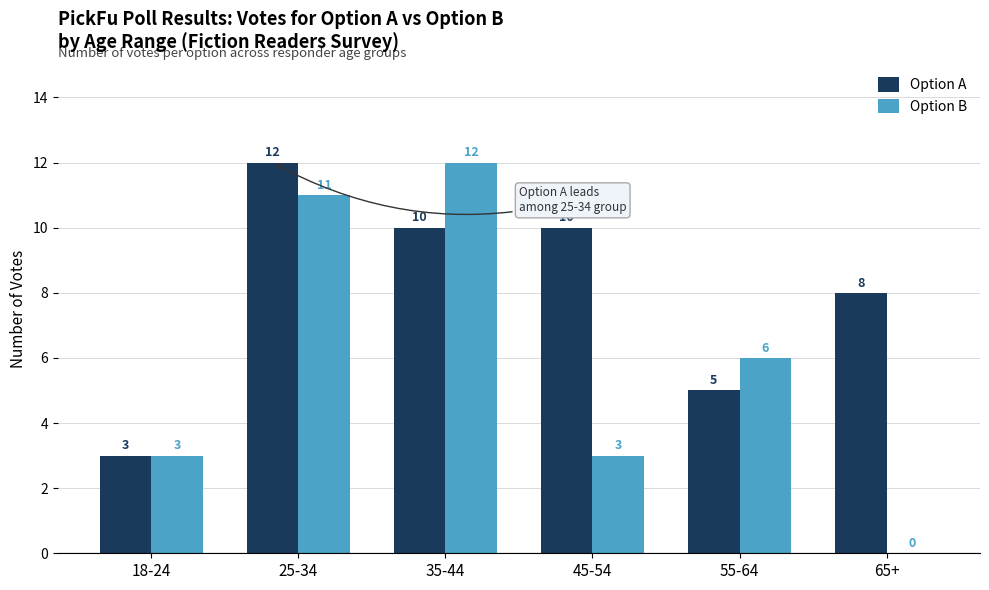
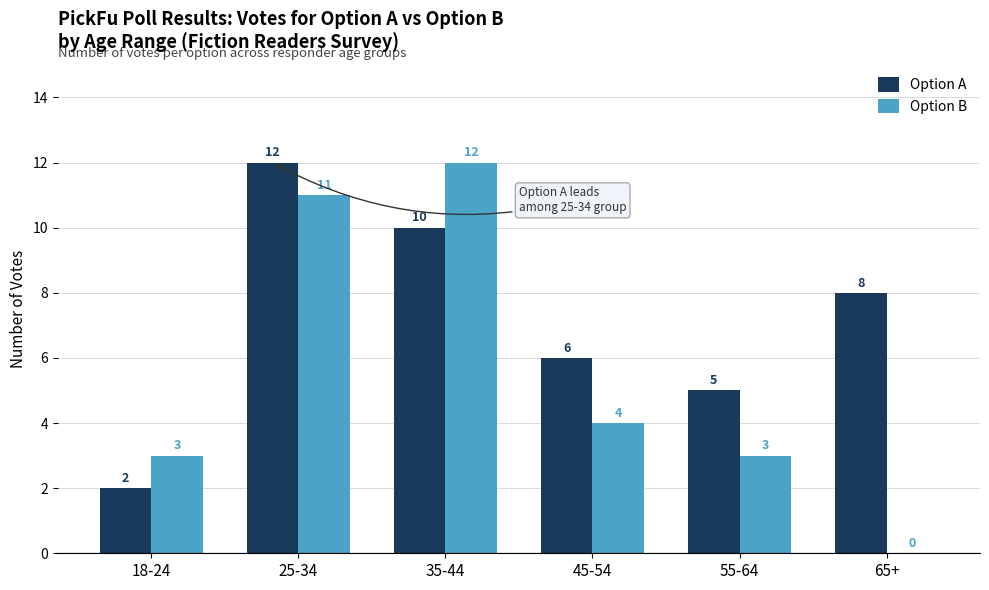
Option A, 18-24: 3 -> 2
Option A, 45-54: 10 -> 6
Option B, 45-54: 3 -> 4
Option B, 55-64: 6 -> 3
